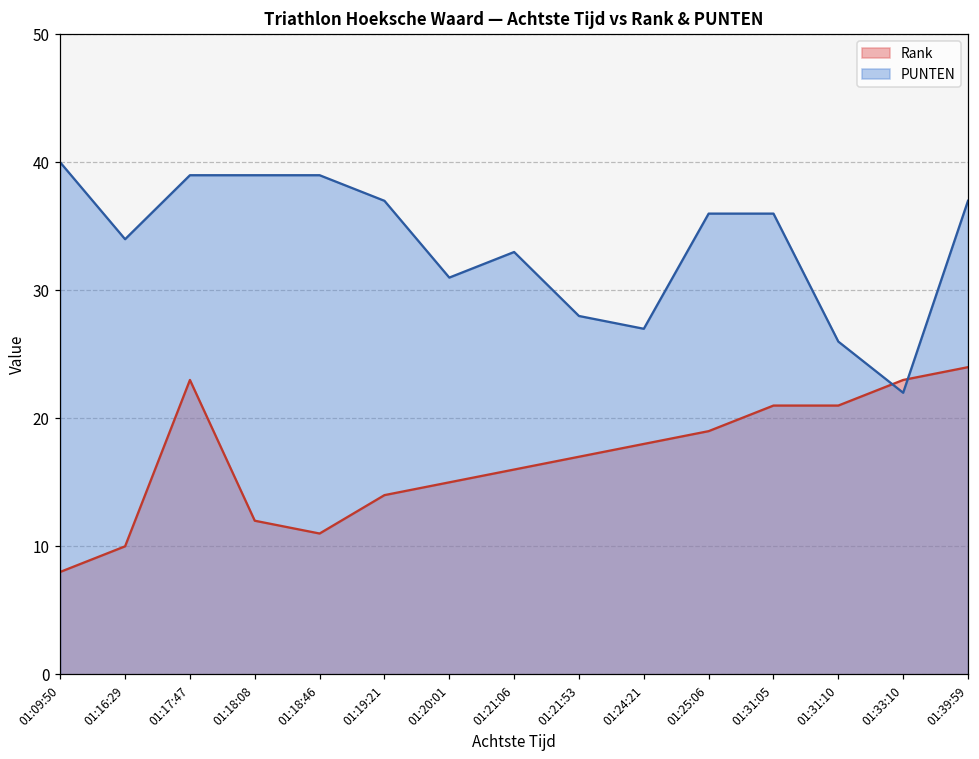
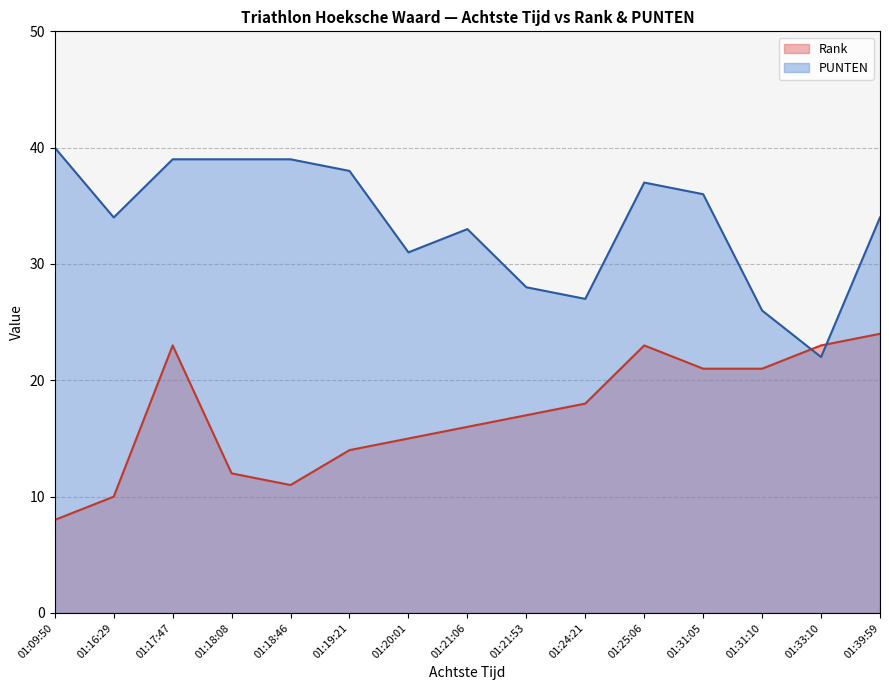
PUNTEN, 01:19:21: 37 -> 38
Rank, 01:25:06: 19 -> 23
PUNTEN, 01:25:06: 36 -> 37
PUNTEN, 01:39:59: 37 -> 34
